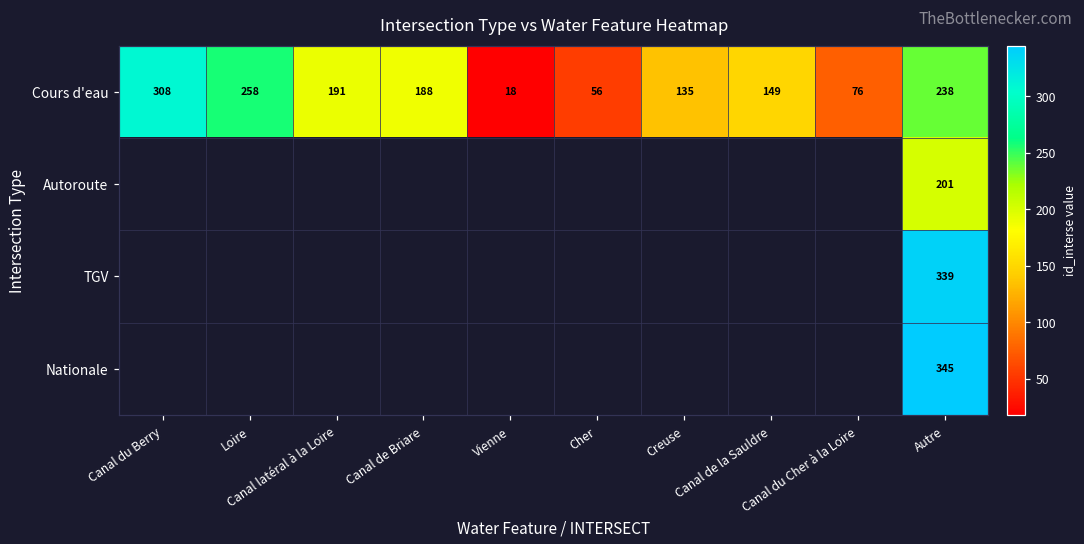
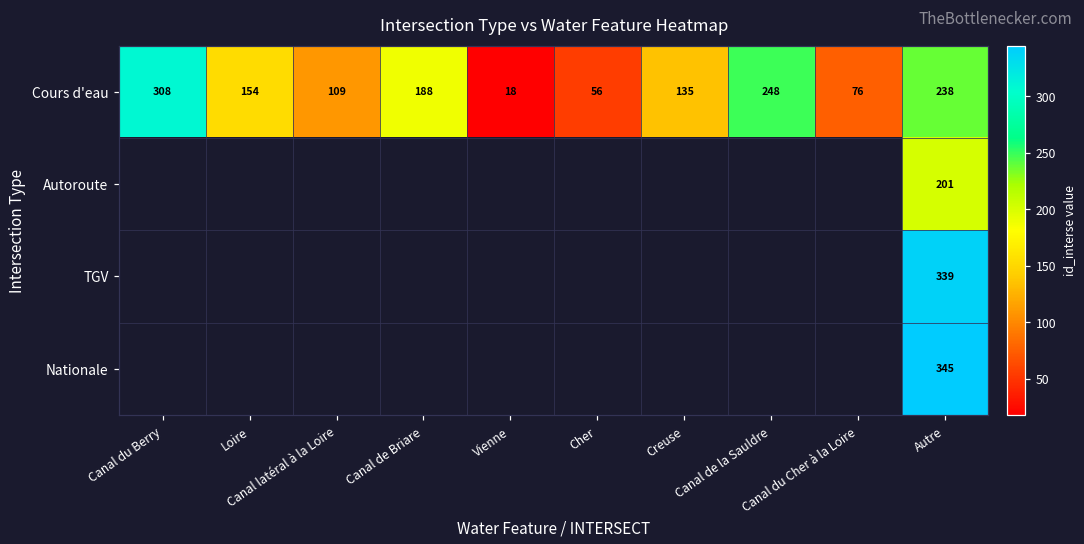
Cours d'eau, Loire: 258 -> 154
Cours d'eau, Canal latéral à la Loire: 191 -> 109
Cours d'eau, Canal de la Sauldre: 149 -> 248
